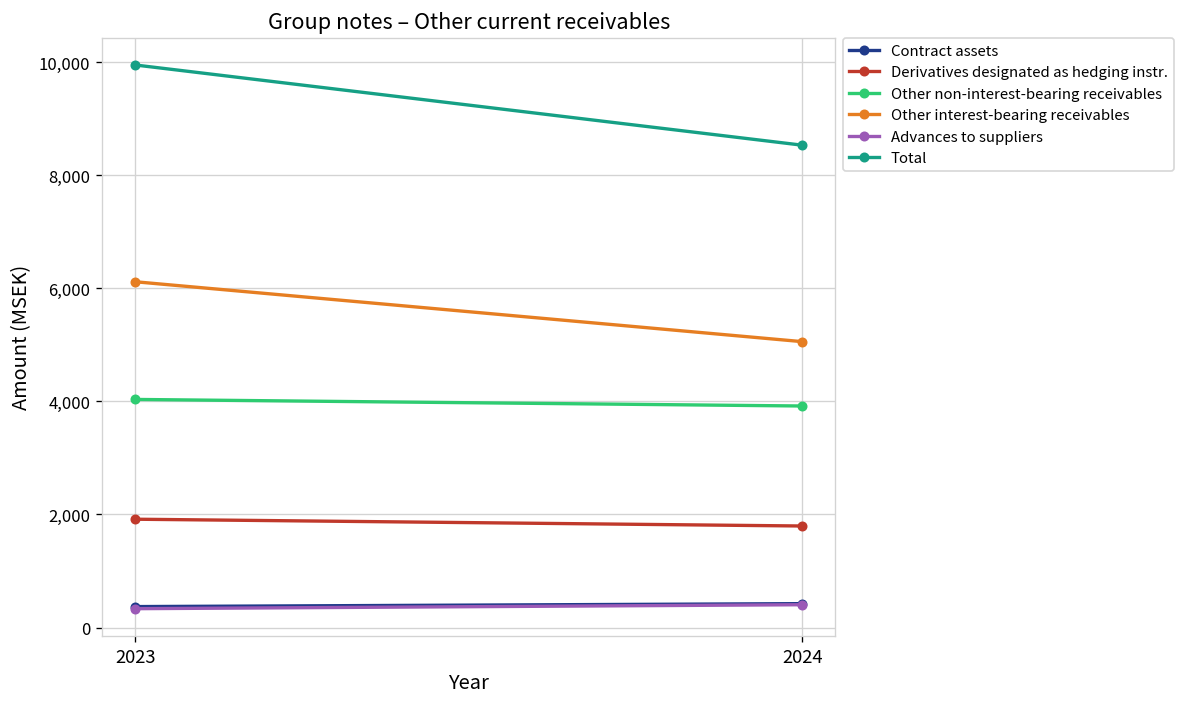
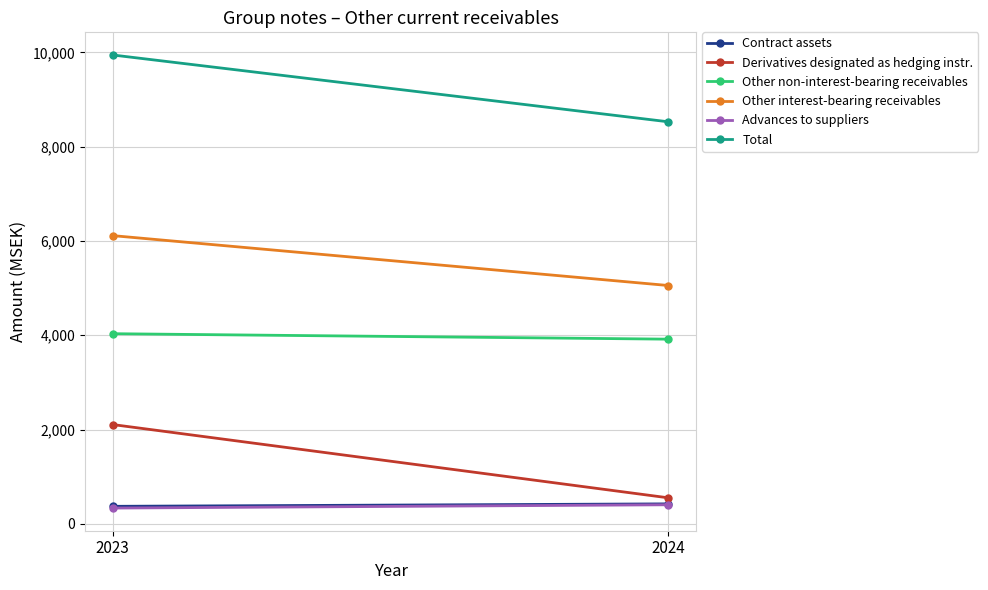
Derivatives designated as hedging instr., 2023: 1,900 -> 2,100
Derivatives designated as hedging instr., 2024: 1,800 -> 600
